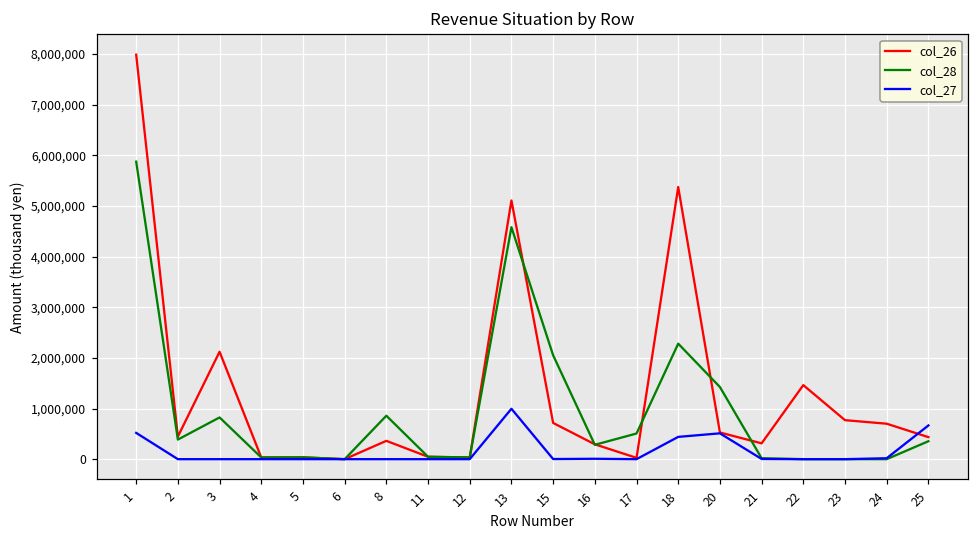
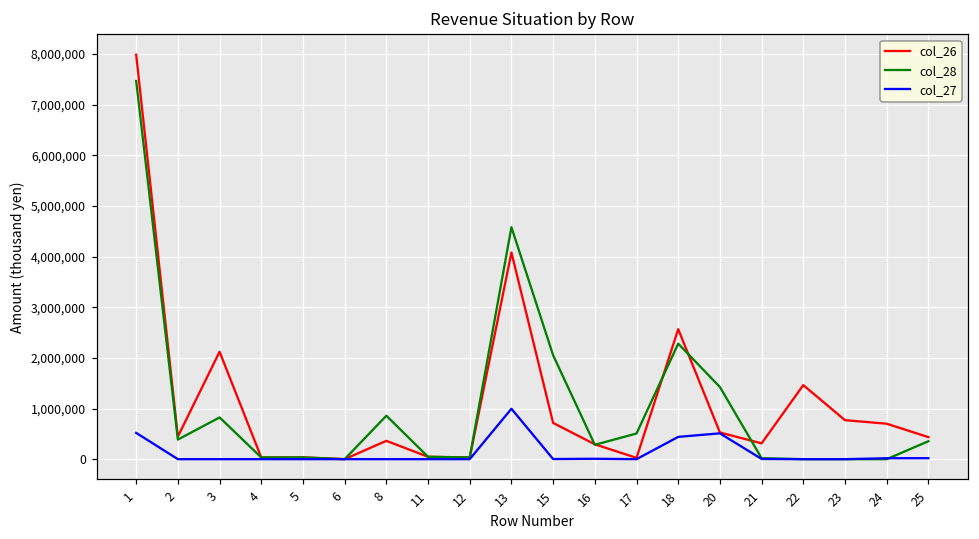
col_28, 1: 5,900,000 -> 7,500,000
col_26, 13: 5,100,000 -> 4,100,000
col_26, 18: 5,400,000 -> 2,600,000
col_27, 25: 700,000 -> 0
